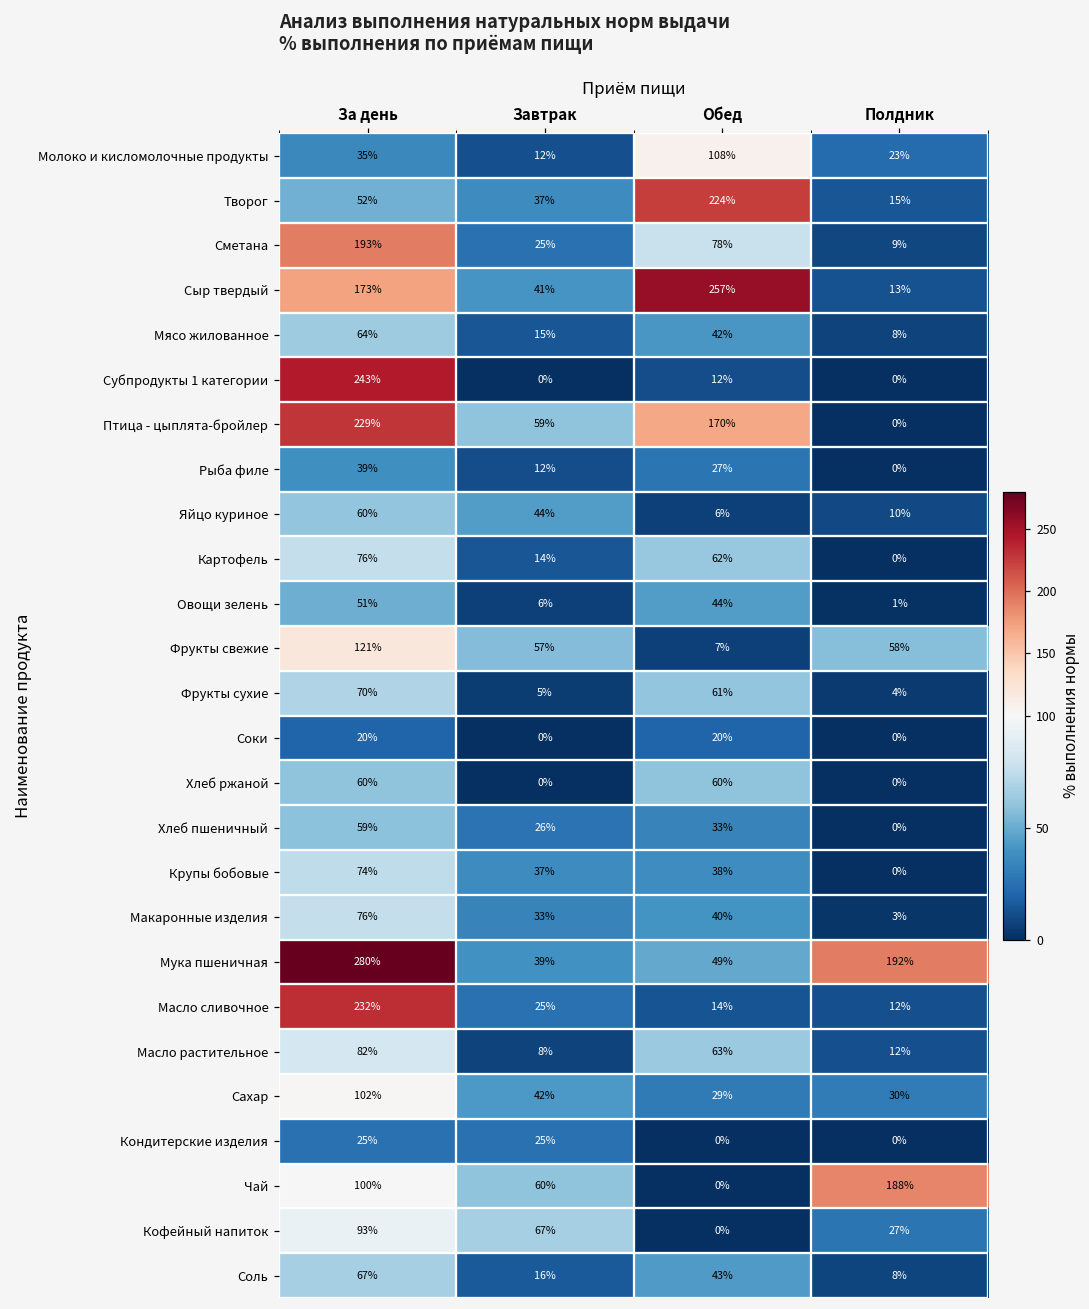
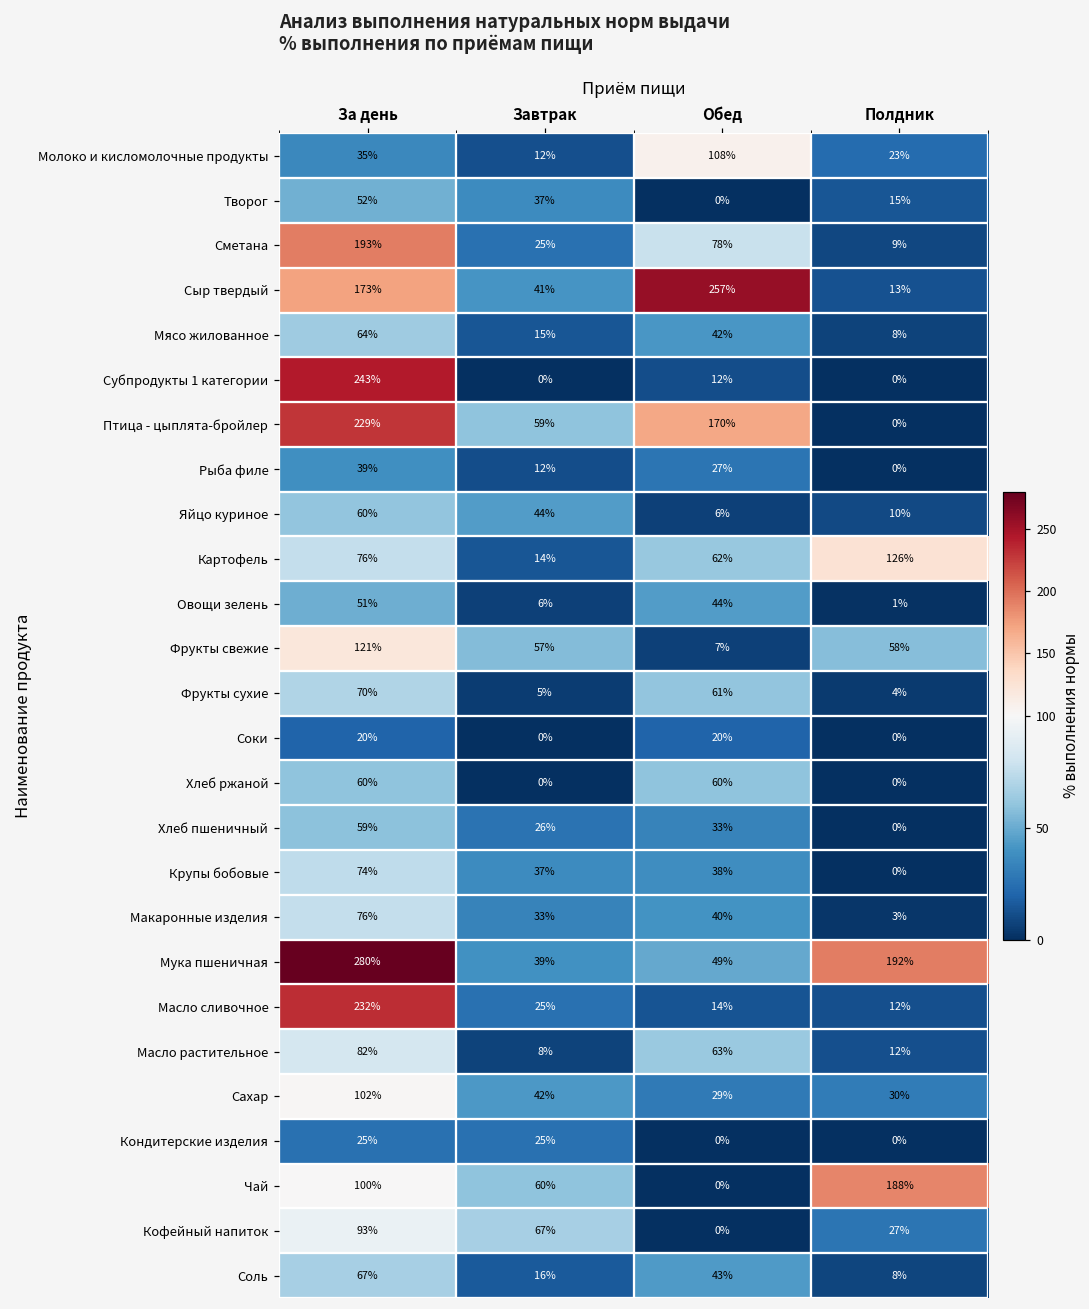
Творог, Обед: 224% -> 0%
Картофель, Полдник: 0% -> 126%
